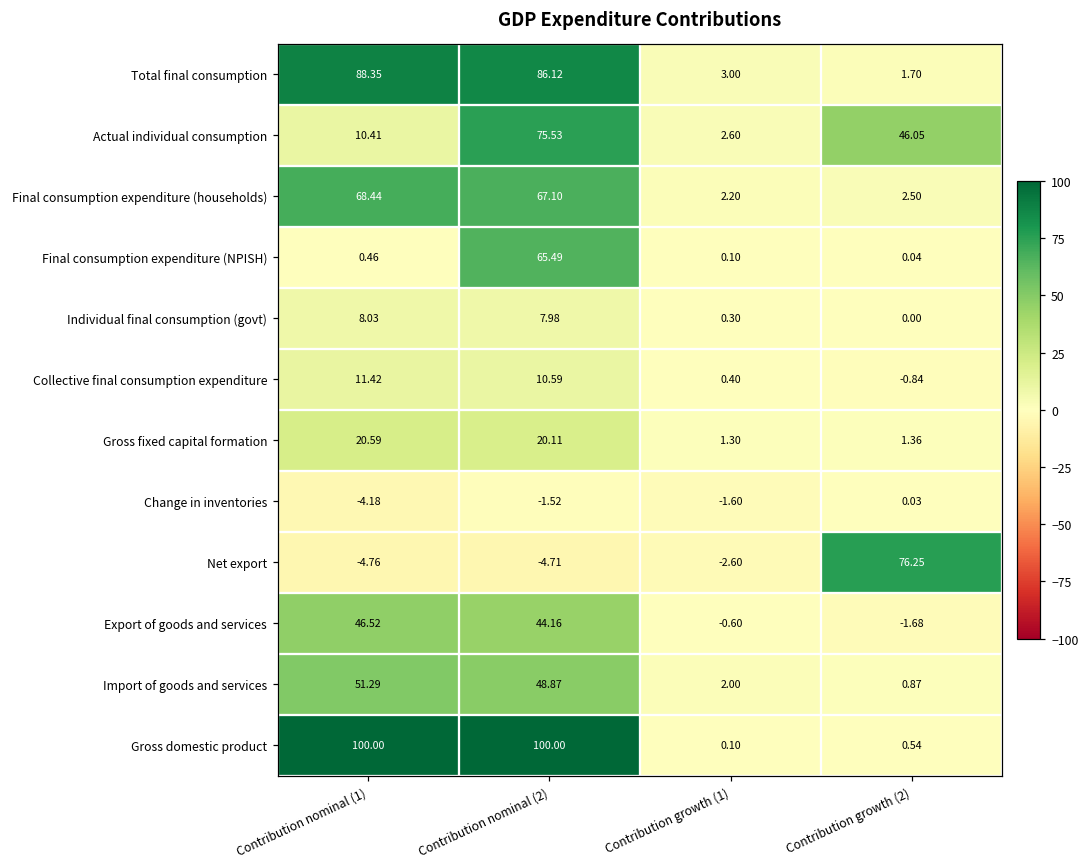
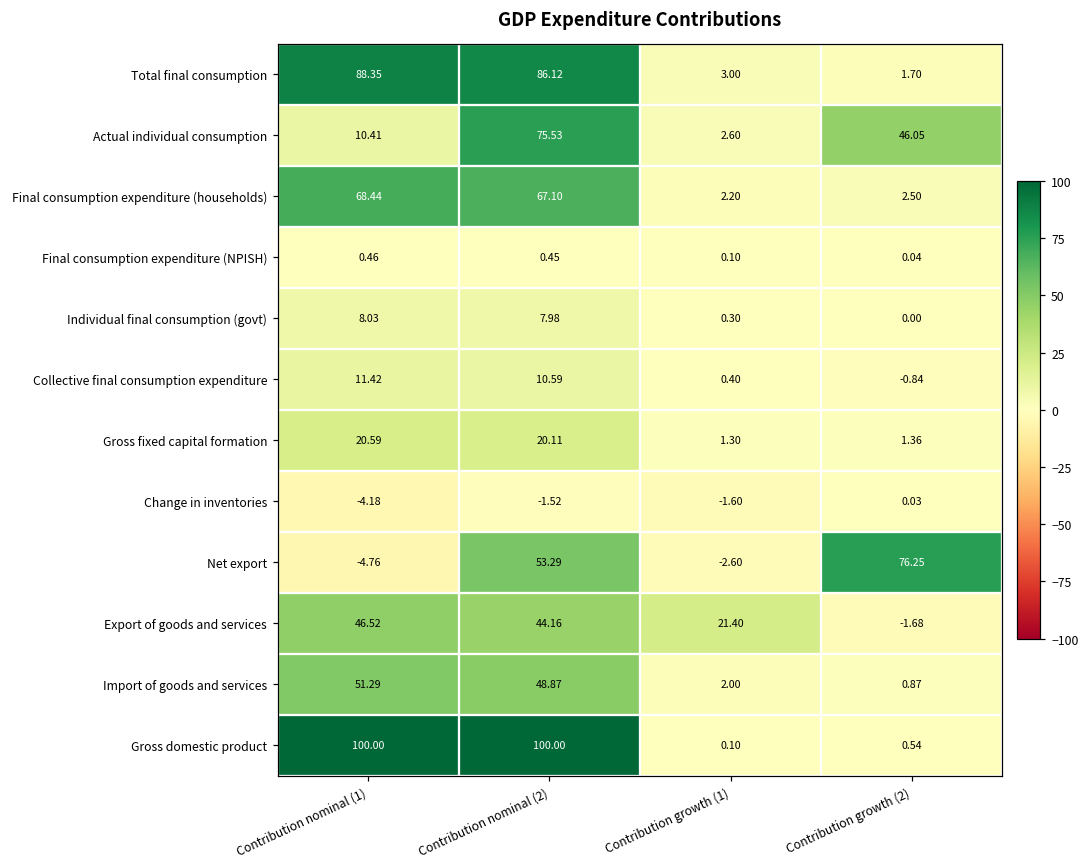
Final consumption expenditure (NPISH), Contribution nominal (2): 65.49 -> 0.45
Net export, Contribution nominal (2): -4.71 -> 53.29
Export of goods and services, Contribution growth (1): -0.60 -> 21.40
